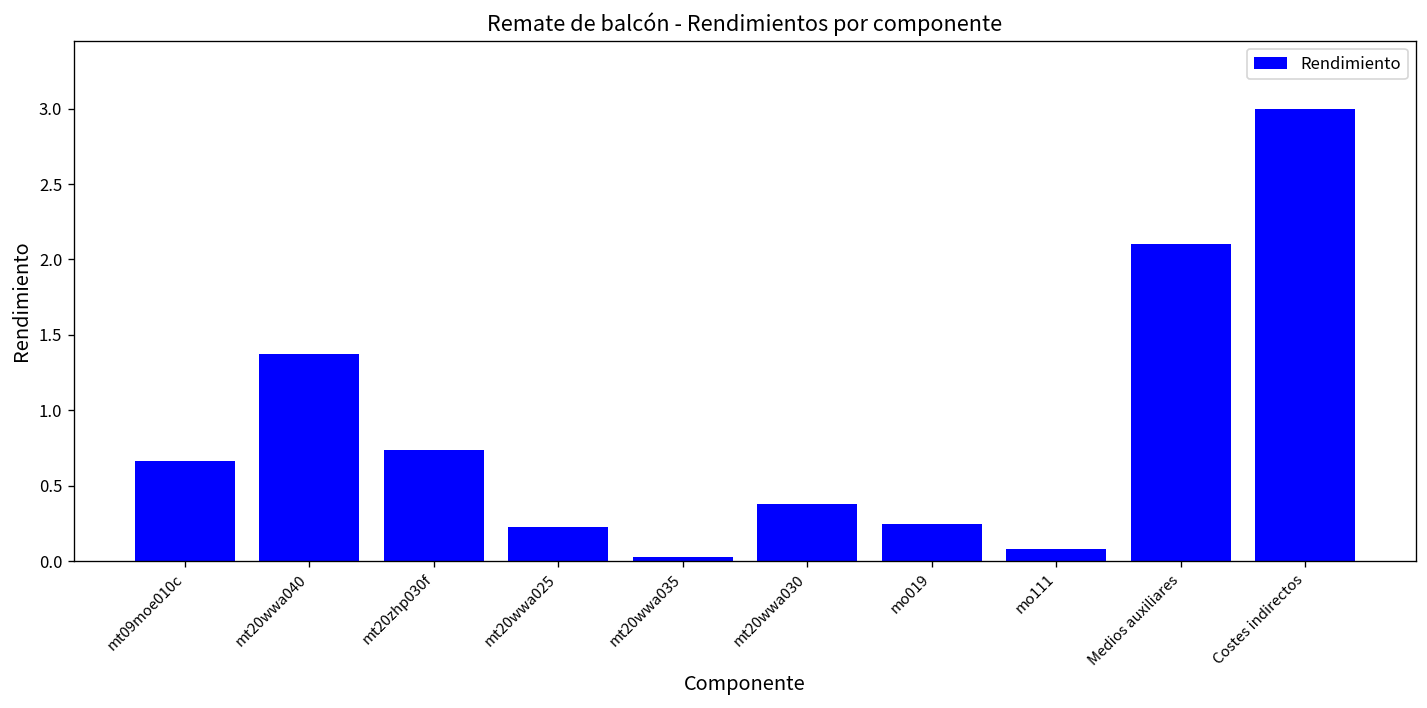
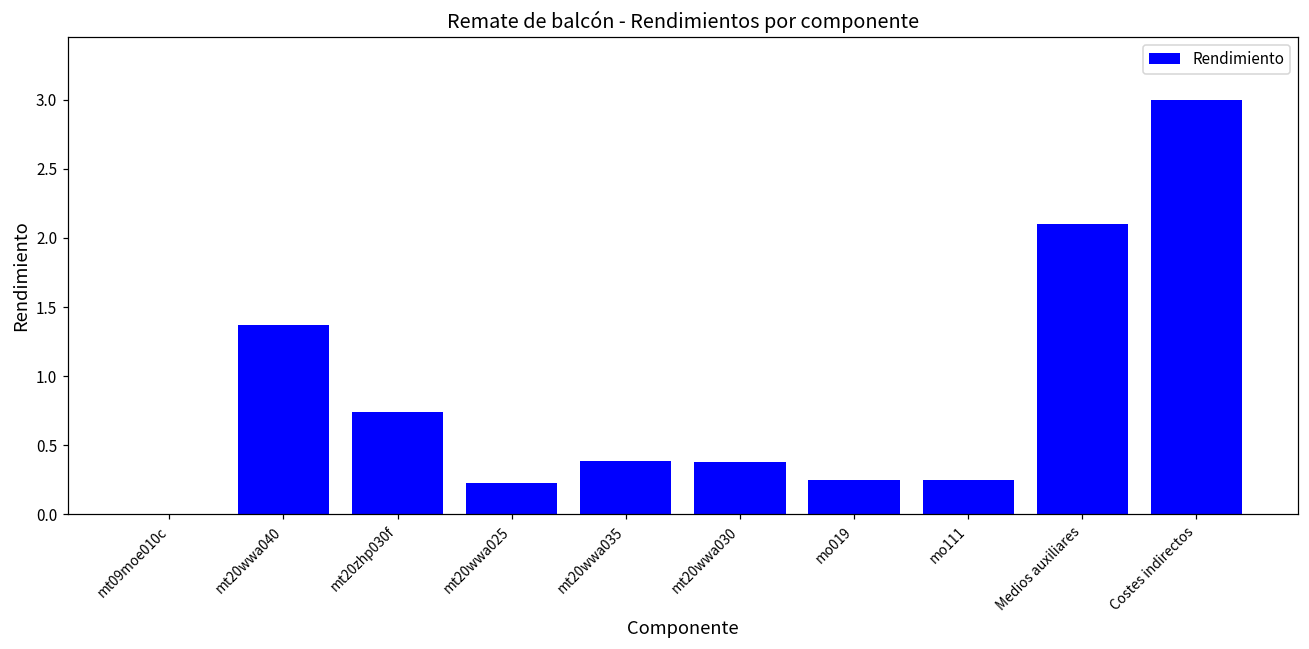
mt09moe010c: 0.67 -> 0.00
mt20wwa035: 0.03 -> 0.39
mo111: 0.08 -> 0.25
